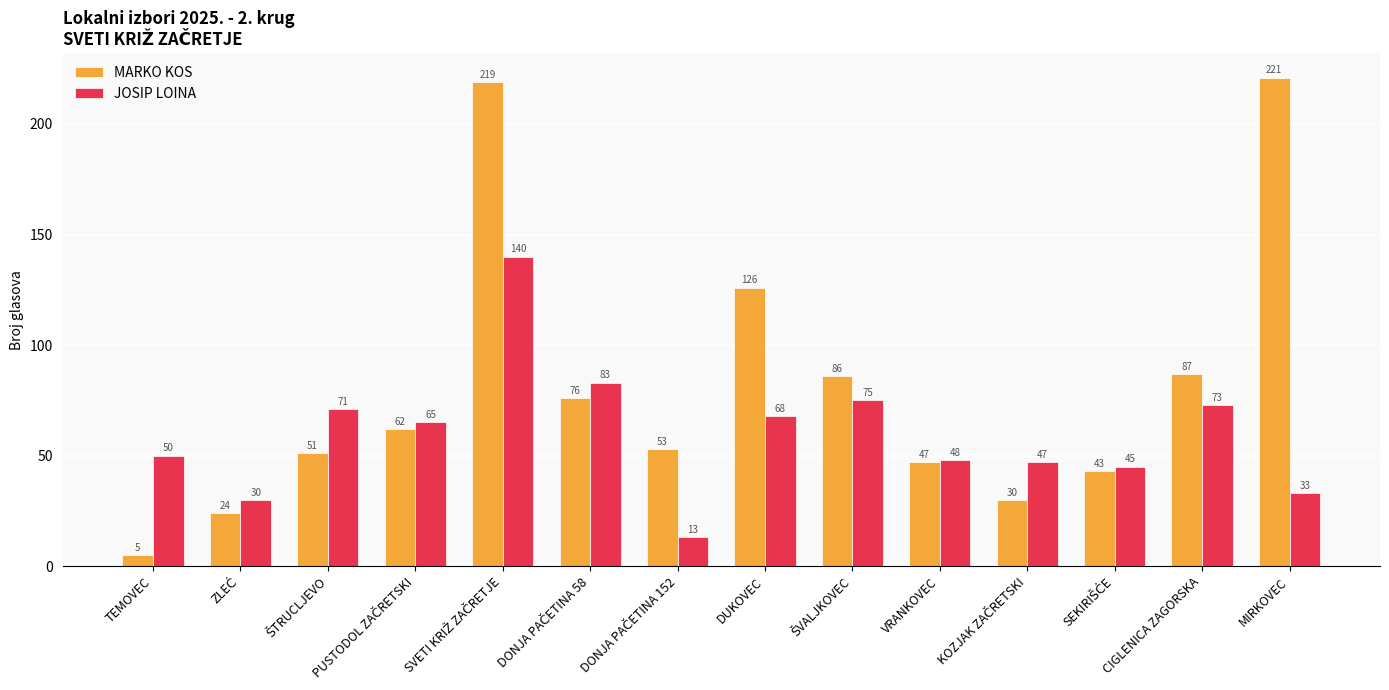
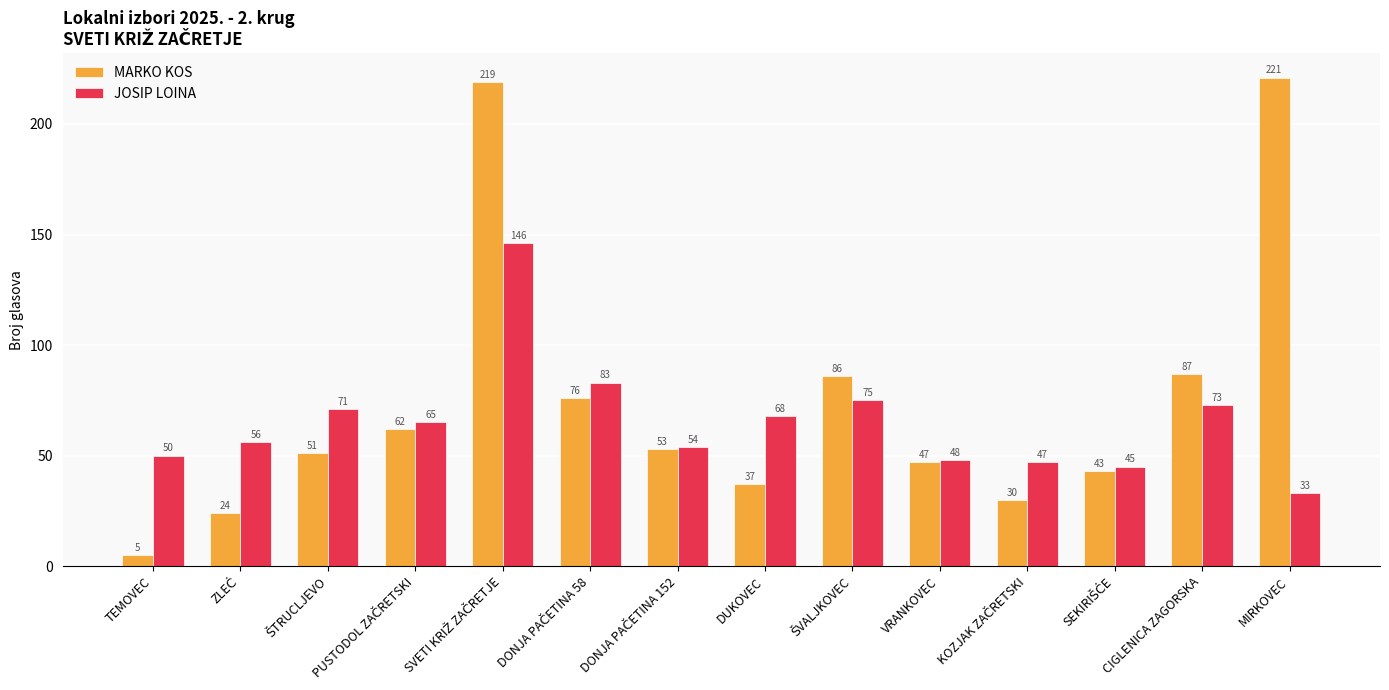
JOSIP LOINA, ZLEĆ: 30 -> 56
JOSIP LOINA, SVETI KRIŽ ZAČRETJE: 140 -> 146
JOSIP LOINA, DONJA PAČETINA 152: 13 -> 54
MARKO KOS, DUKOVEC: 126 -> 37
